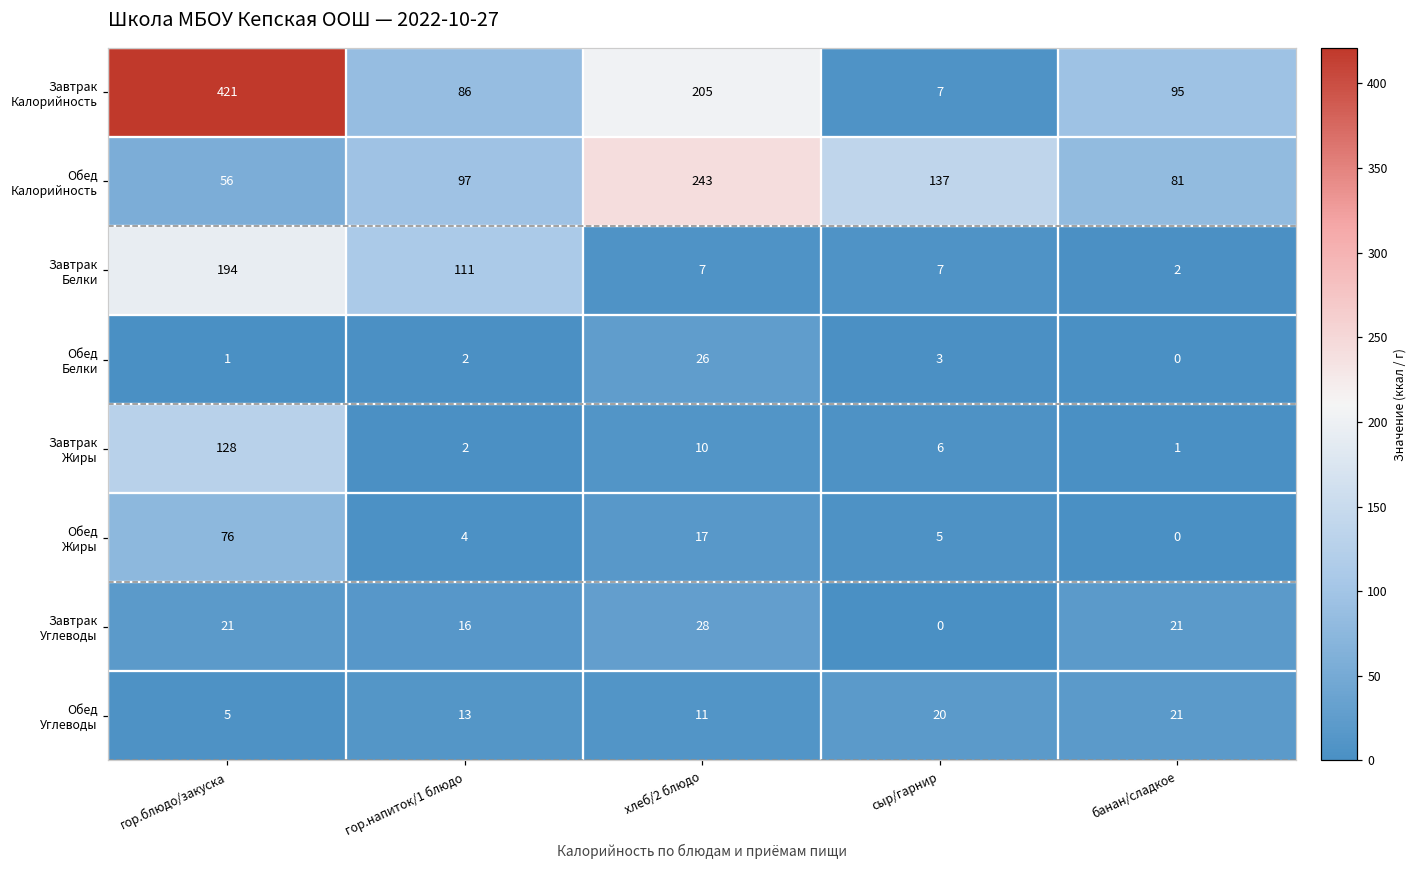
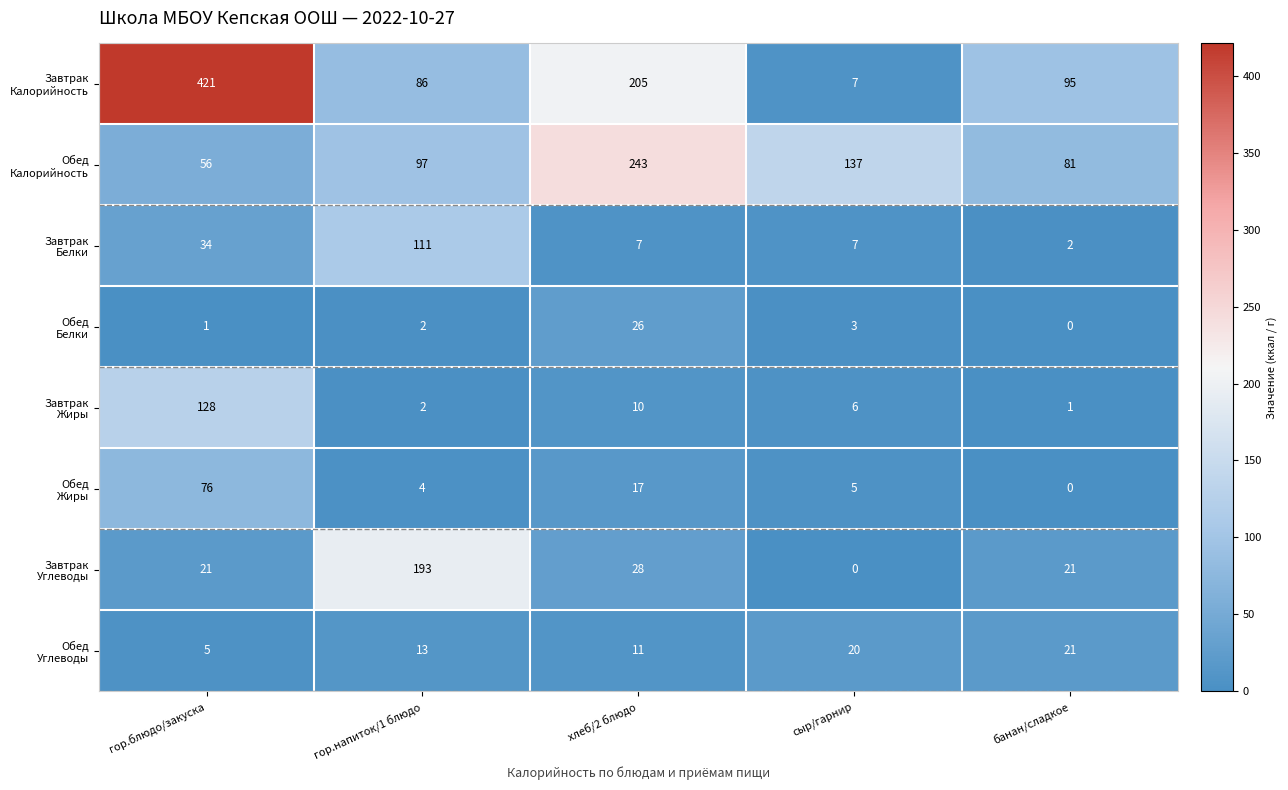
Завтрак Белки, гор.блюдо/закуска: 194 -> 34
Завтрак Углеводы, гор.напиток/1 блюдо: 16 -> 193
